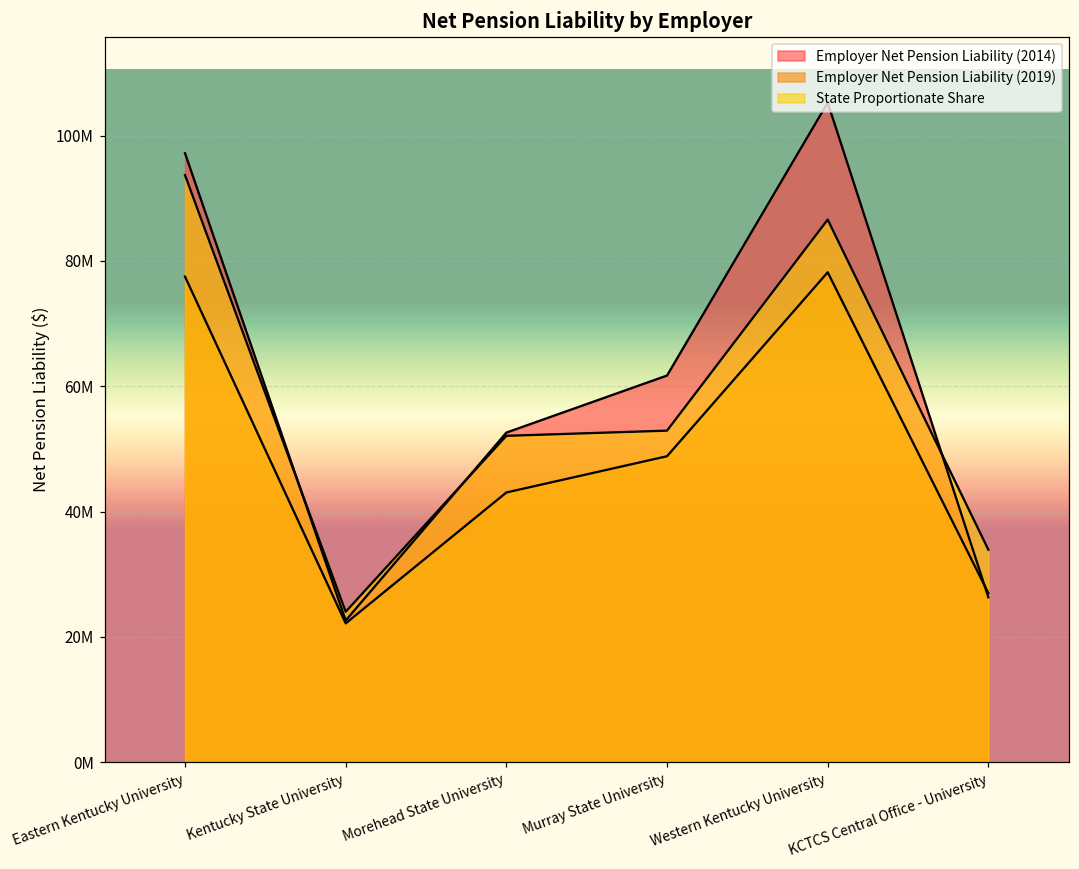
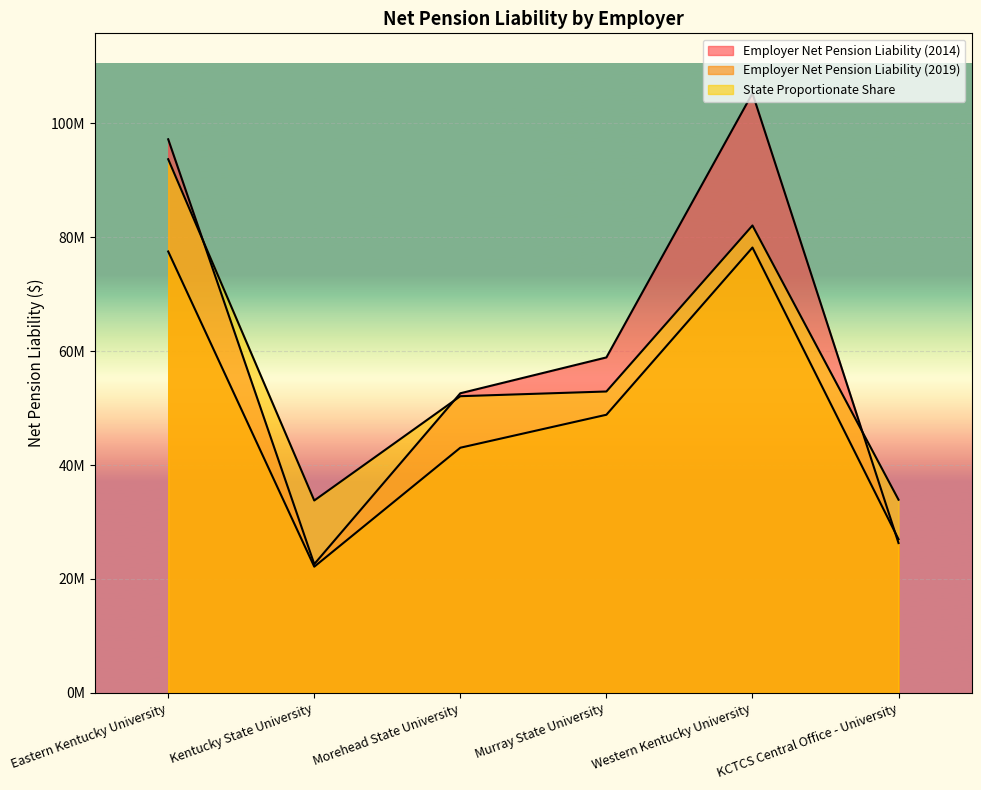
State Proportionate Share, Kentucky State University: 24000000 -> 34000000
Employer Net Pension Liability (2014), Murray State University: 62000000 -> 59000000
State Proportionate Share, Western Kentucky University: 87000000 -> 82000000
